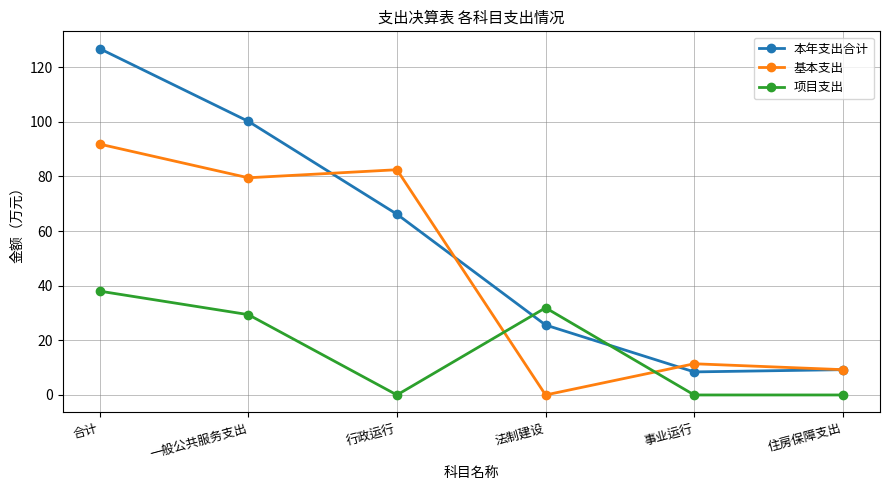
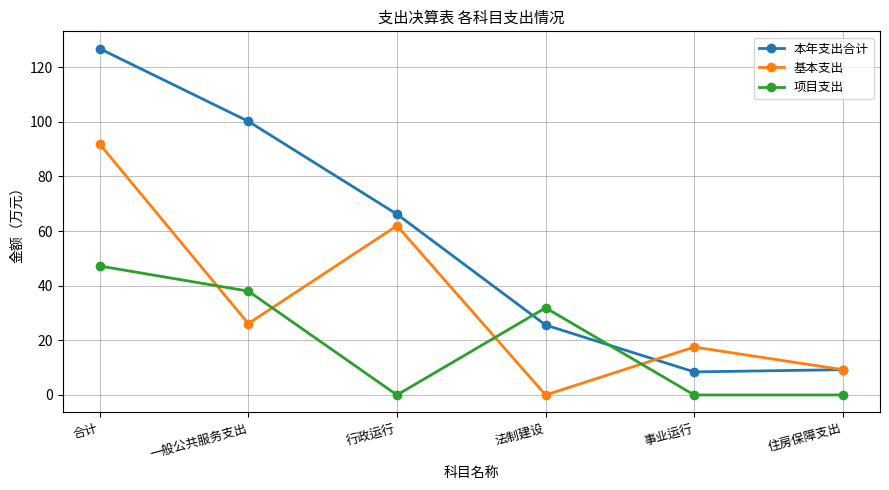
项目支出, 合计: 38 -> 47
基本支出, 一般公共服务支出: 79 -> 26
项目支出, 一般公共服务支出: 29 -> 38
基本支出, 行政运行: 82 -> 62
基本支出, 事业运行: 11 -> 18
